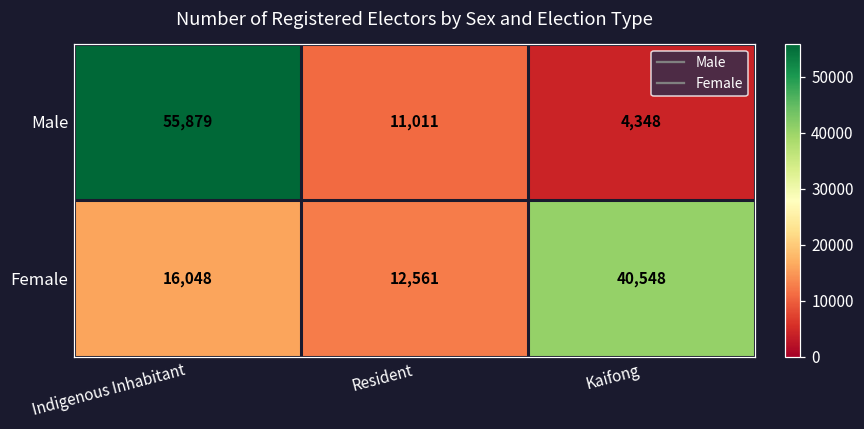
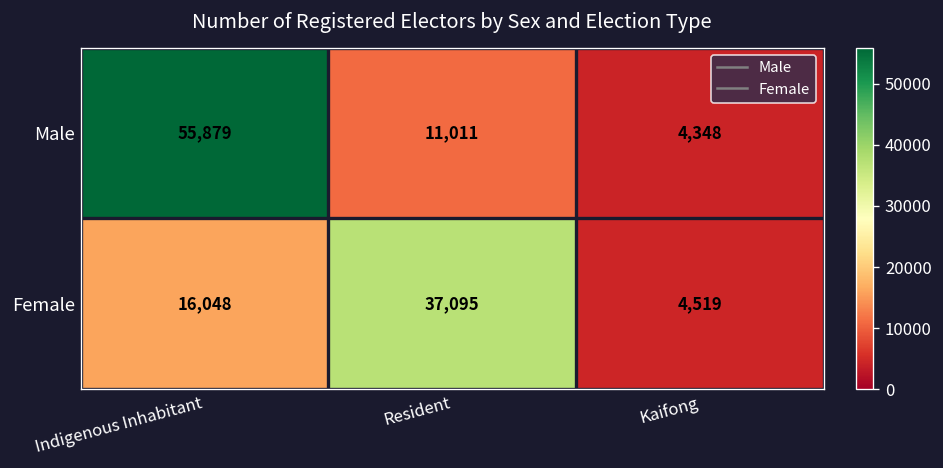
Female, Resident: 12,561 -> 37,095
Female, Kaifong: 40,548 -> 4,519
